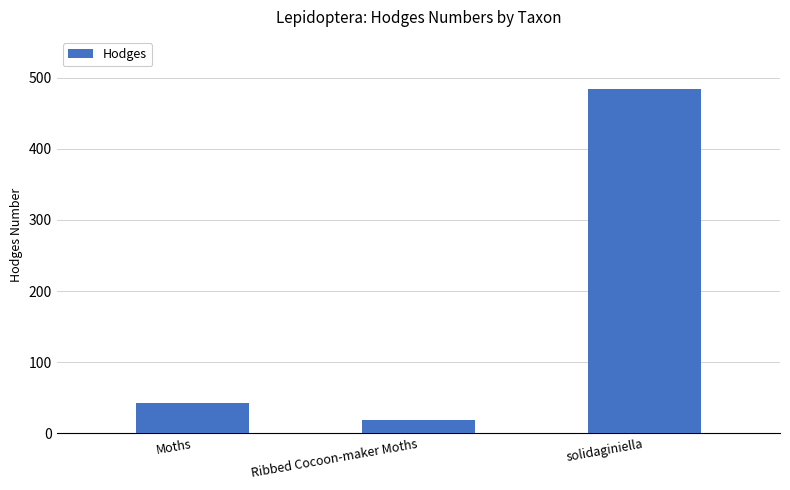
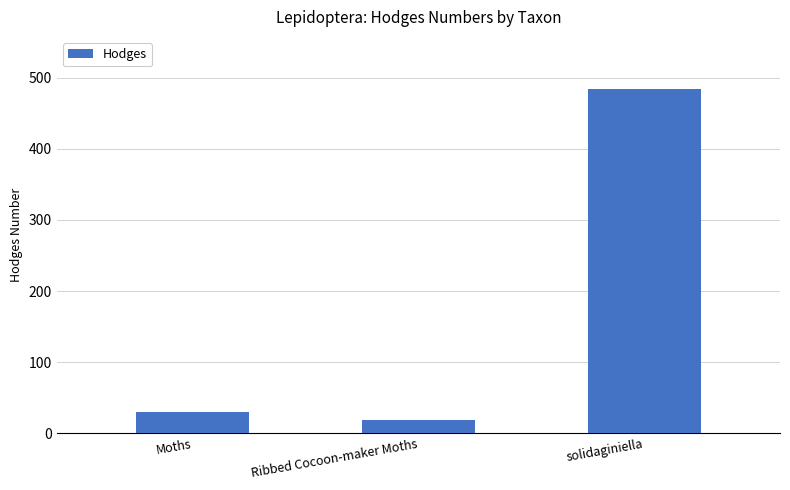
Moths: 40 -> 30
